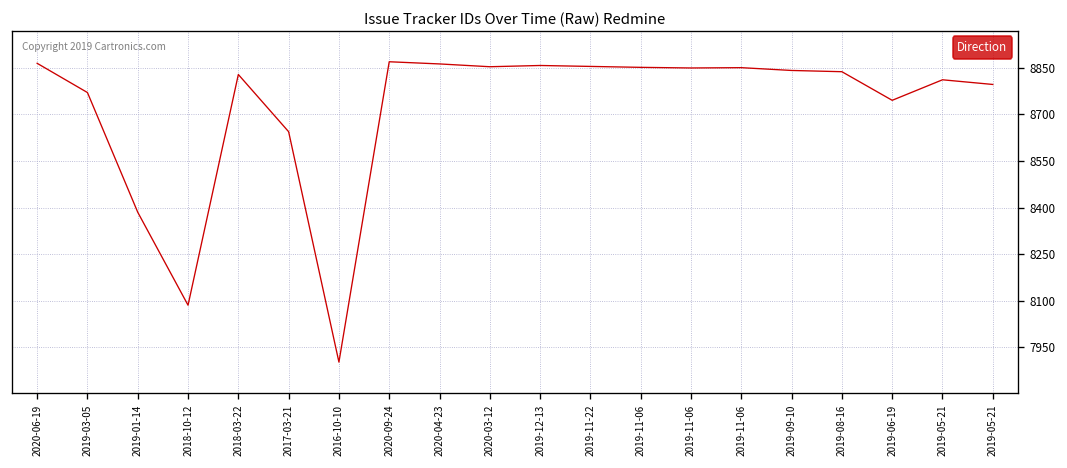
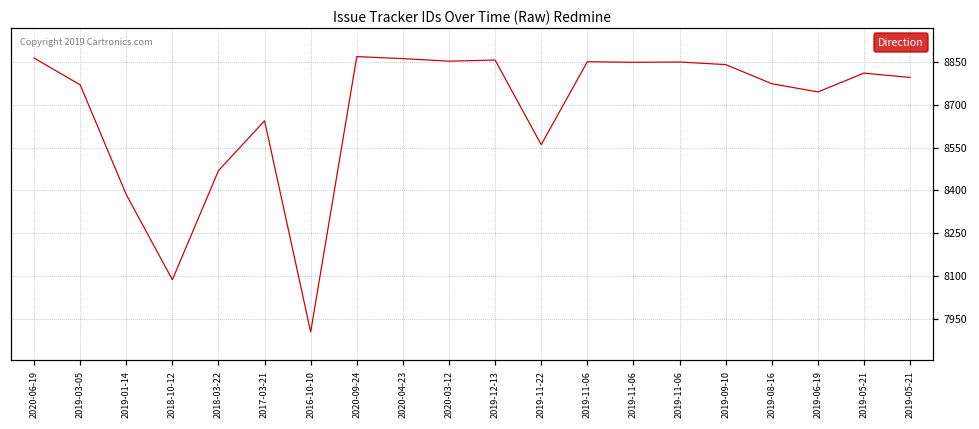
2018-03-22: 8830 -> 8470
2019-11-22: 8850 -> 8560
2019-08-16: 8840 -> 8770
